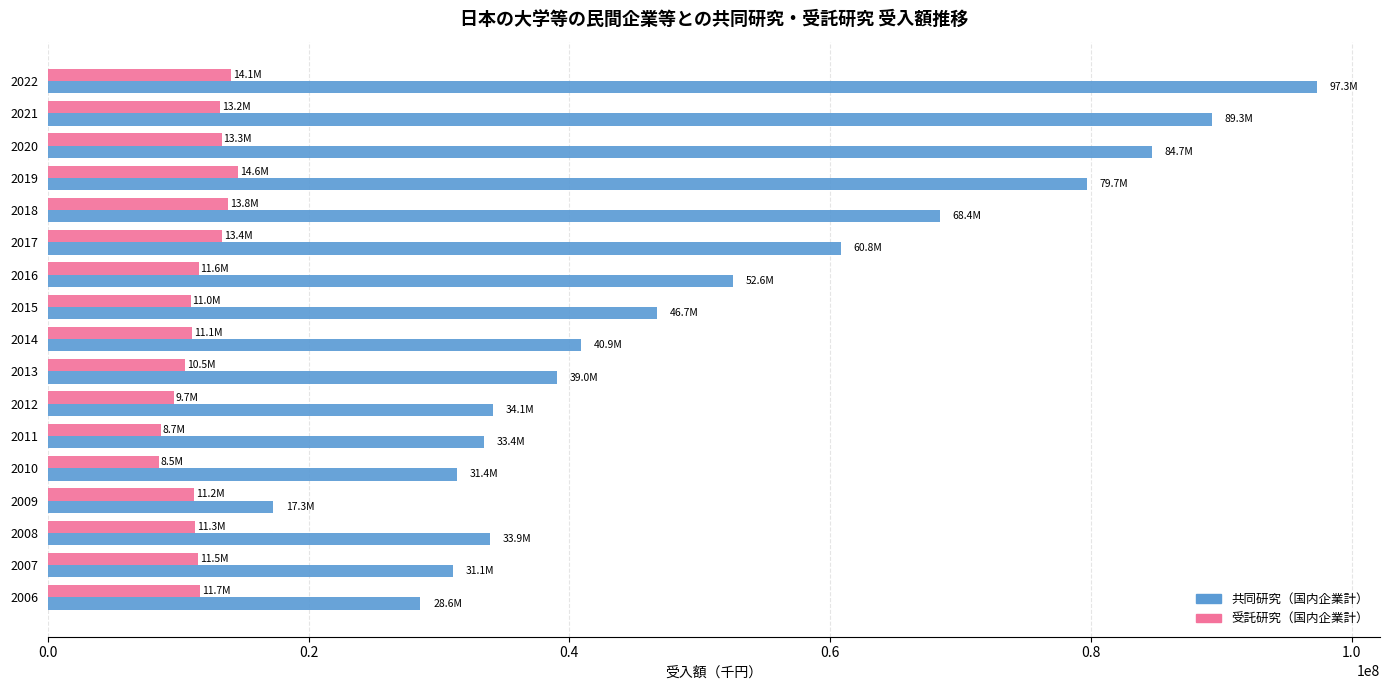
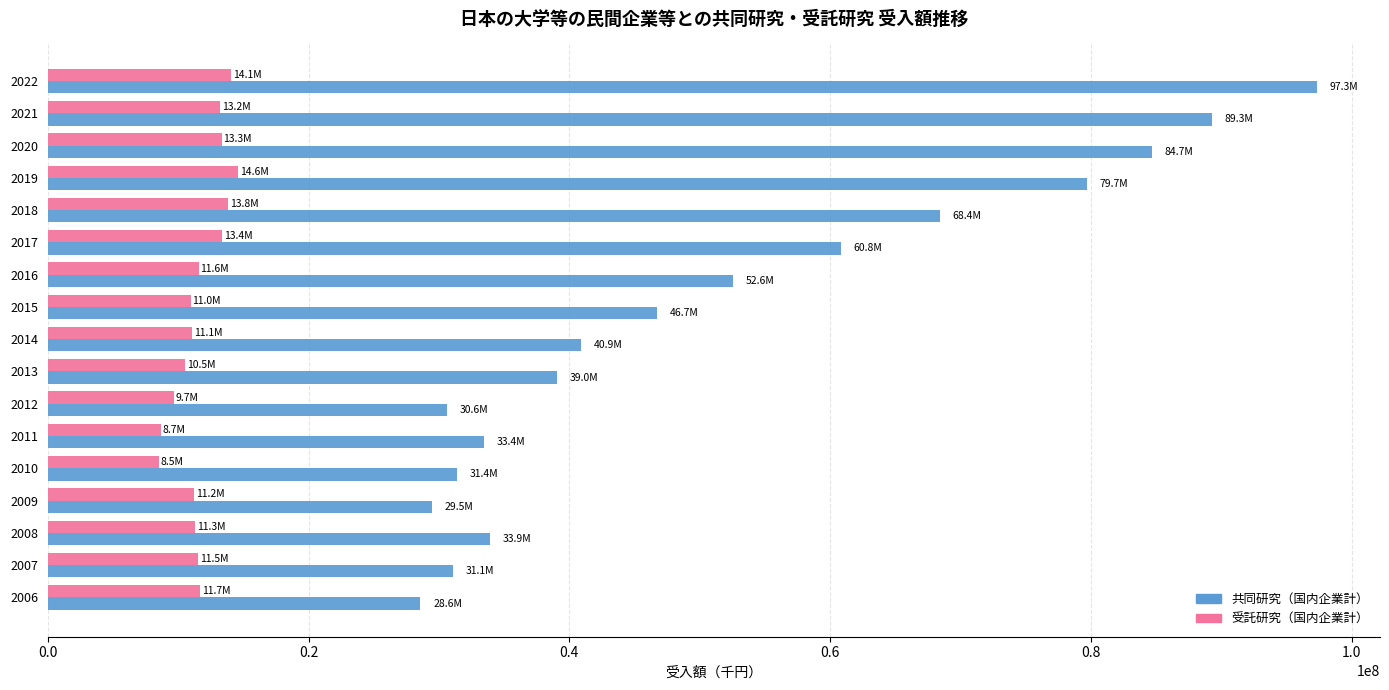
共同研究（国内企業計）, 2012: 34.1M -> 30.6M
共同研究（国内企業計）, 2009: 17.3M -> 29.5M
